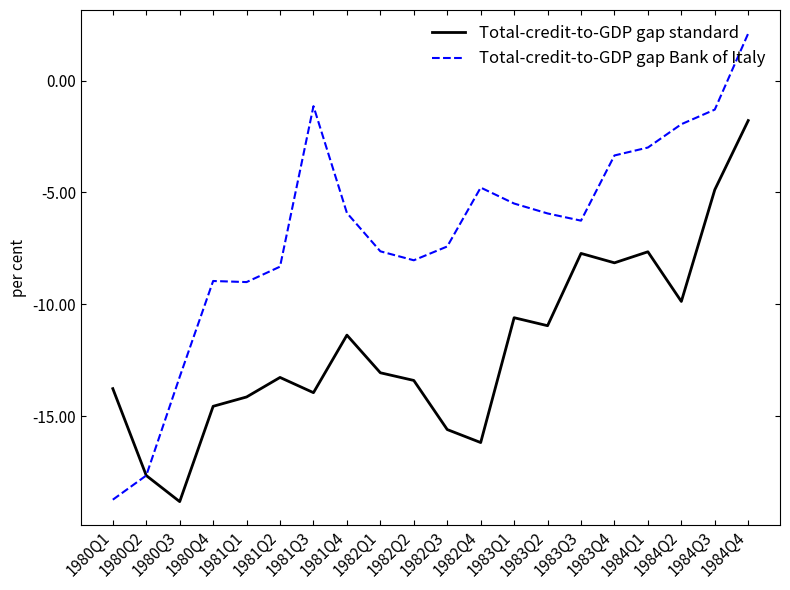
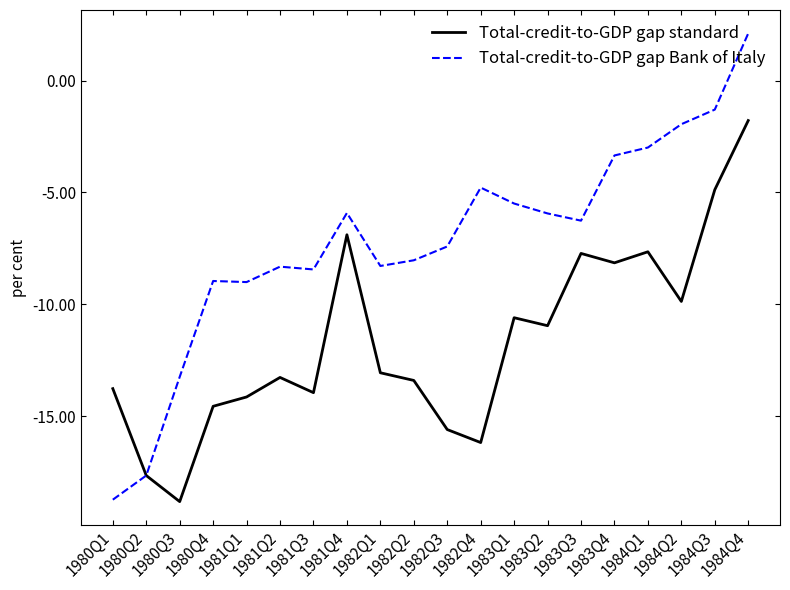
Total-credit-to-GDP gap Bank of Italy, 1981Q3: -1.1 -> -8.4
Total-credit-to-GDP gap standard, 1981Q4: -11.4 -> -6.9
Total-credit-to-GDP gap Bank of Italy, 1982Q1: -7.6 -> -8.3
